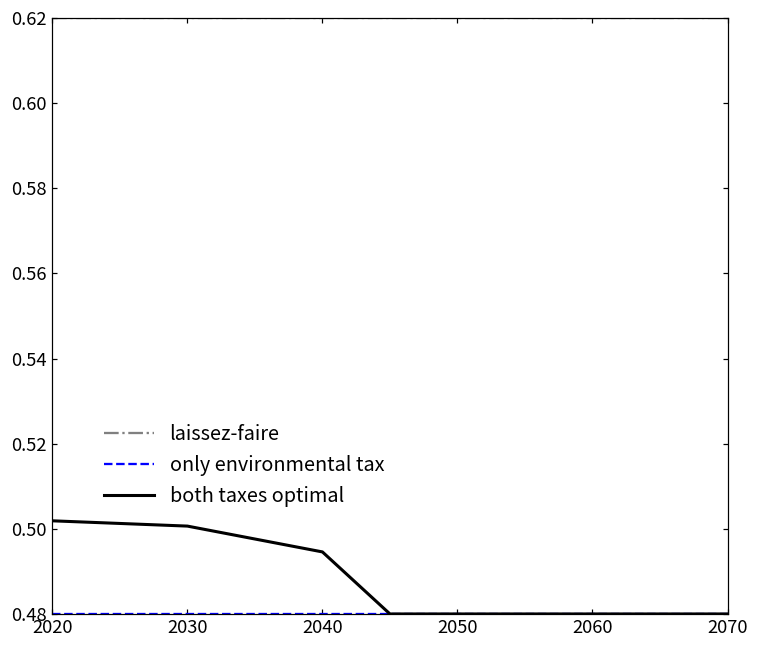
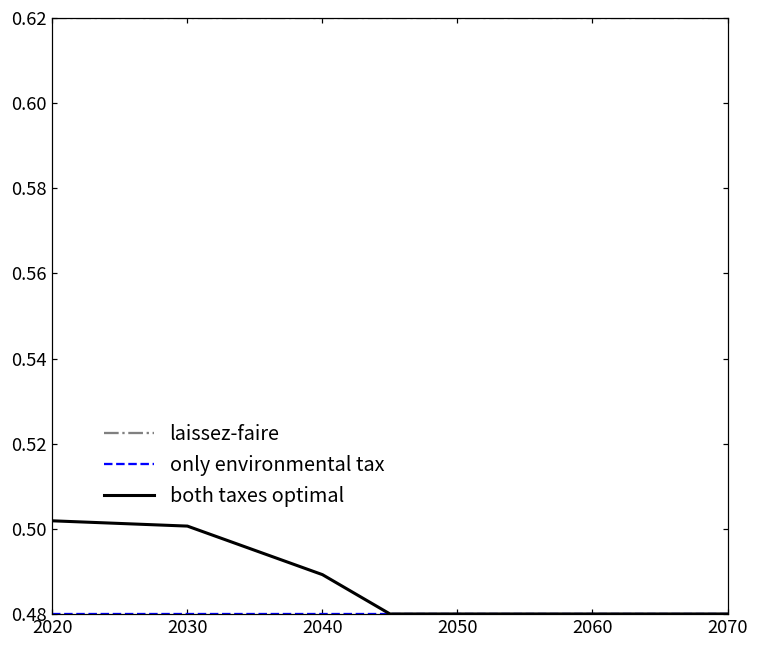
both taxes optimal, 2040: 0.495 -> 0.489
